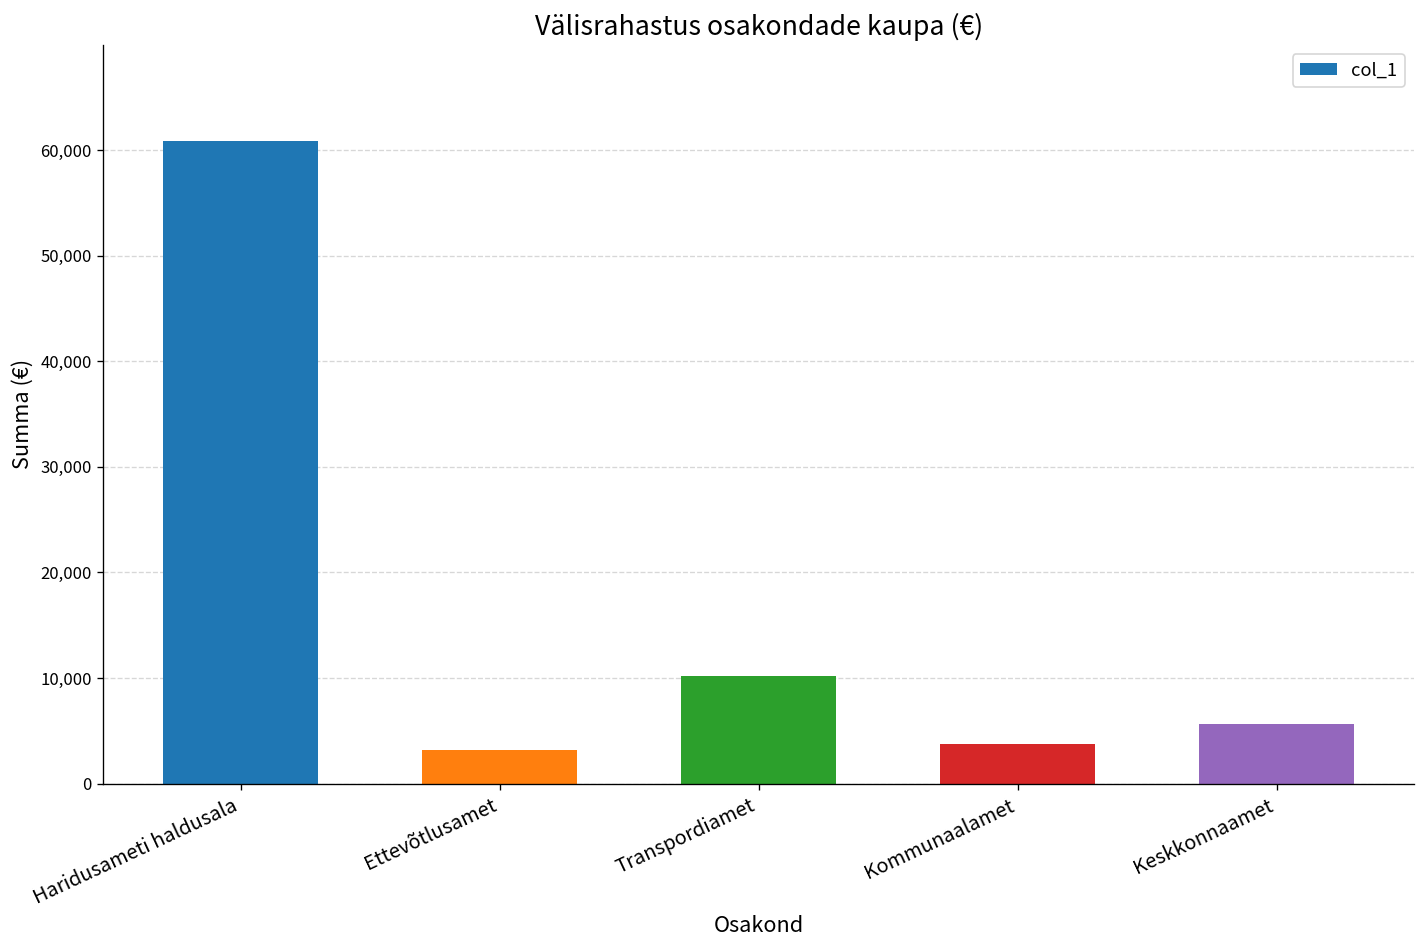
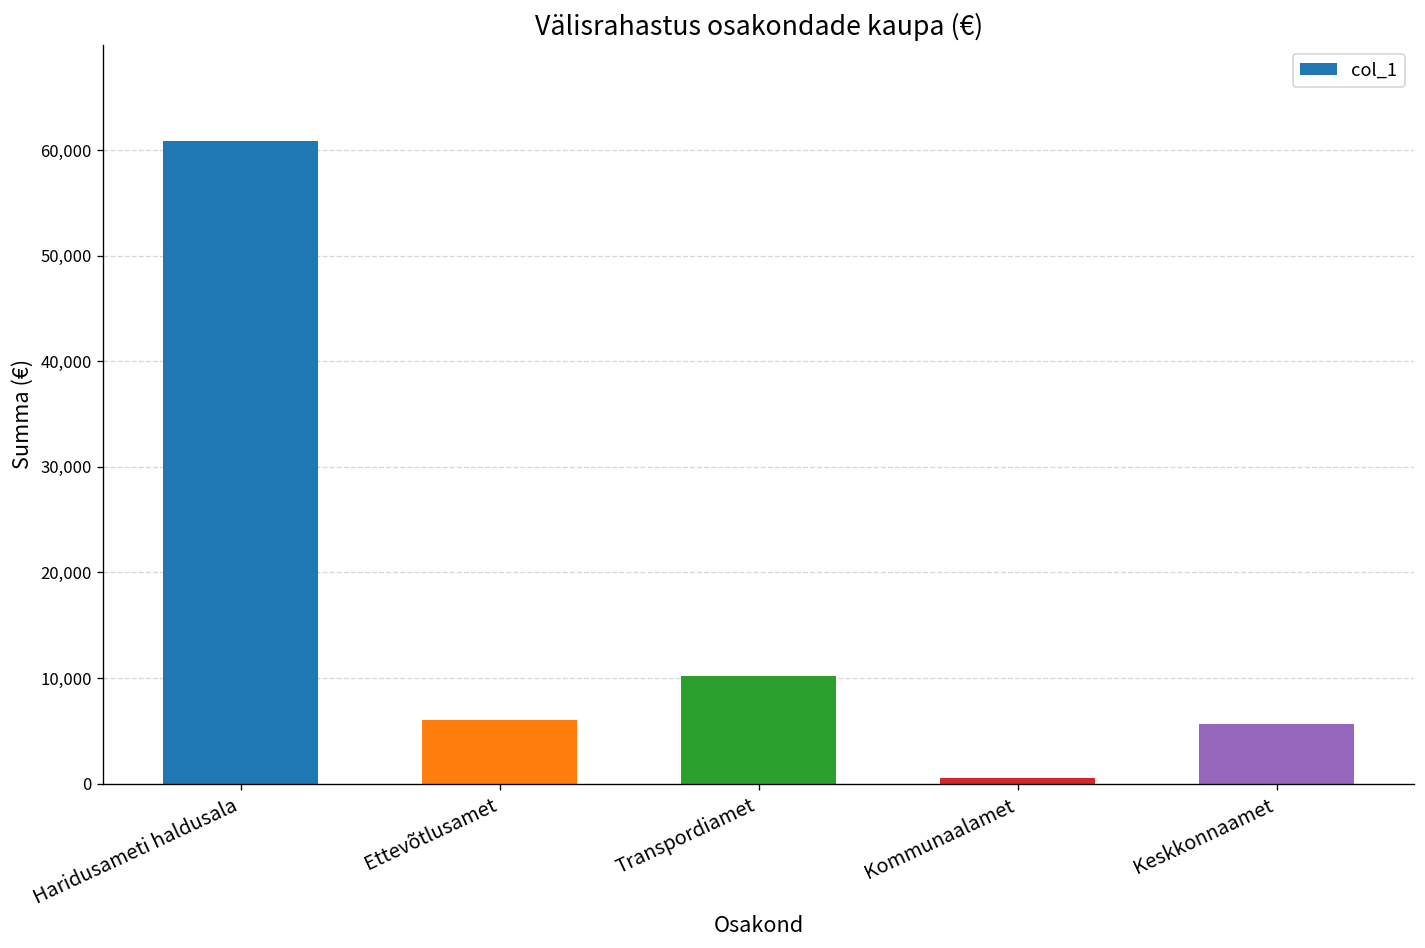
Ettevõtlusamet: 3,000 -> 6,000
Kommunaalamet: 4,000 -> 1,000
